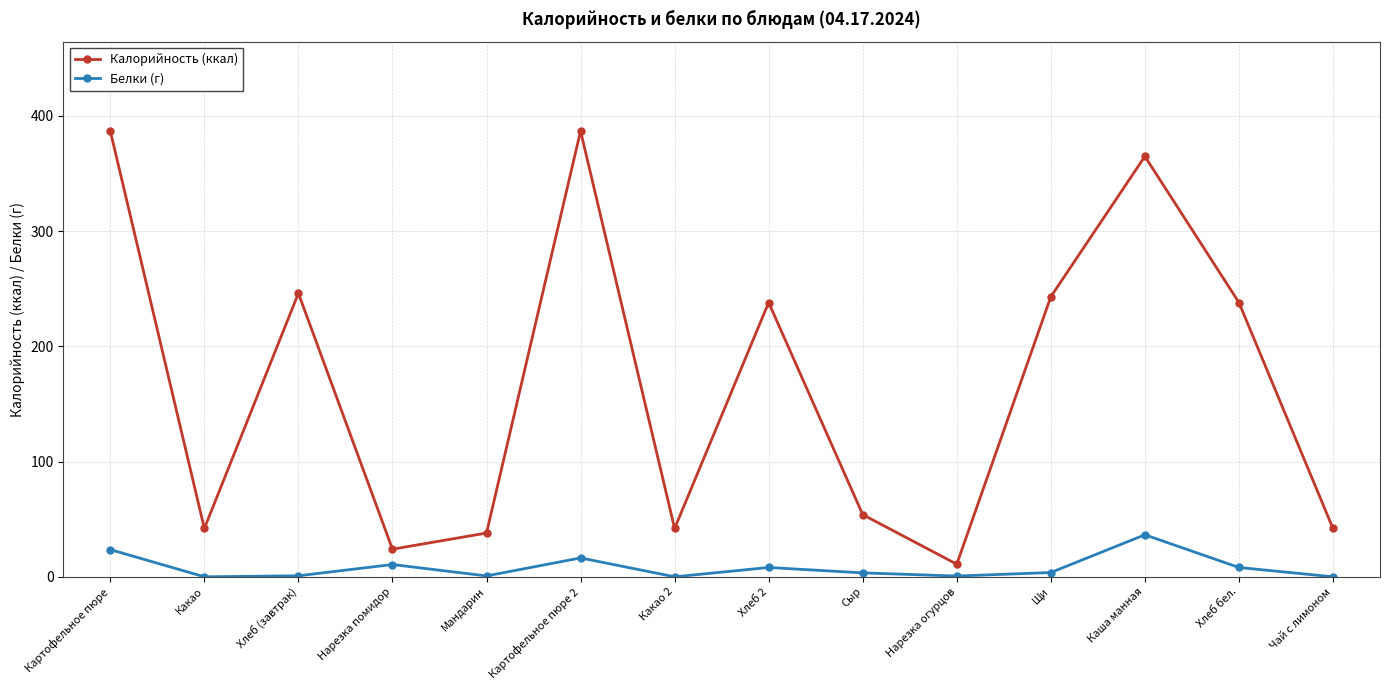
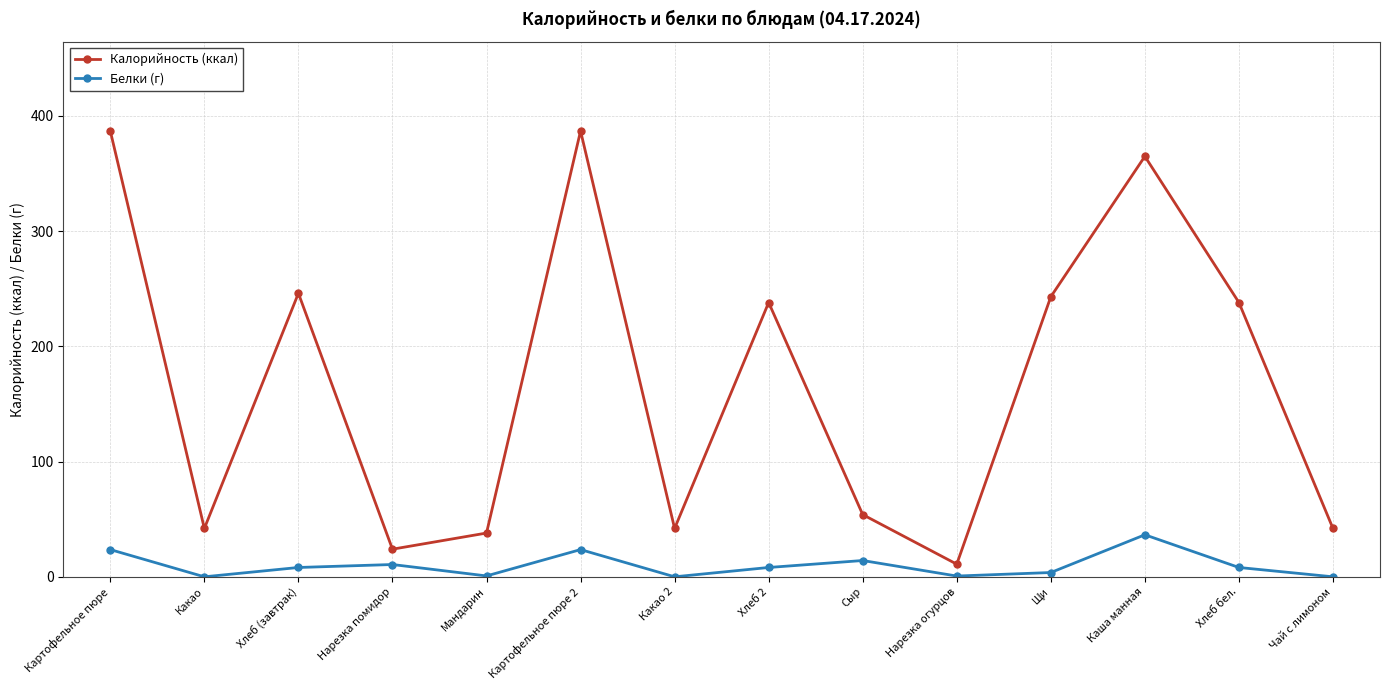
Белки (г), Хлеб (завтрак): 1 -> 8
Белки (г), Картофельное пюре 2: 16 -> 24
Белки (г), Сыр: 3 -> 14
